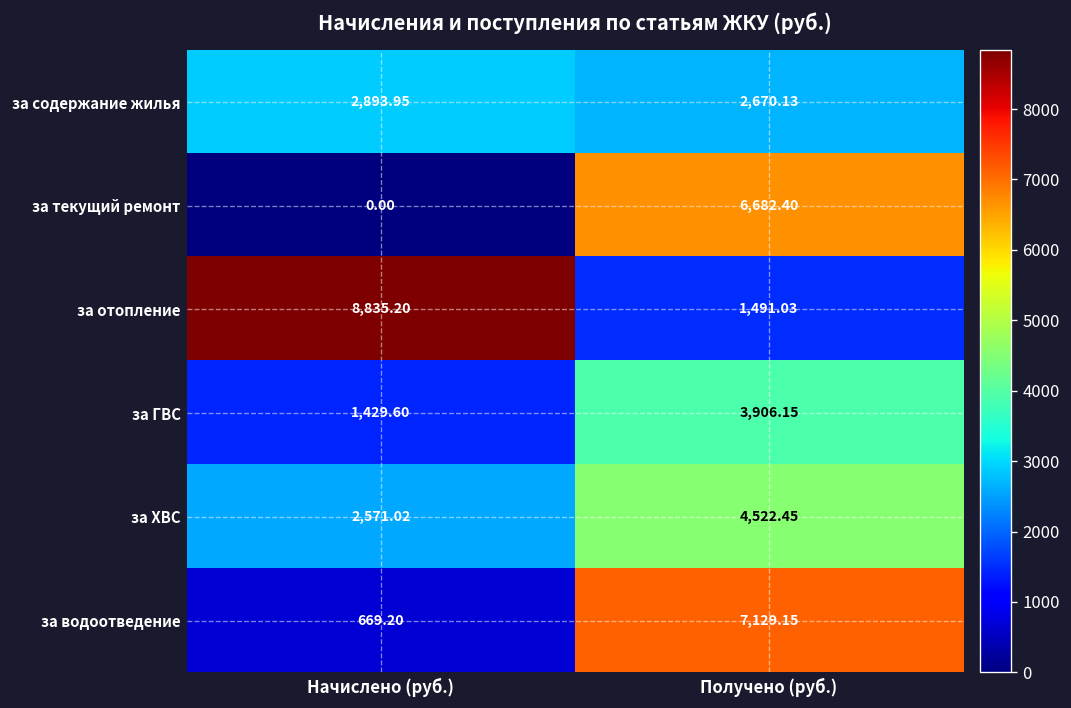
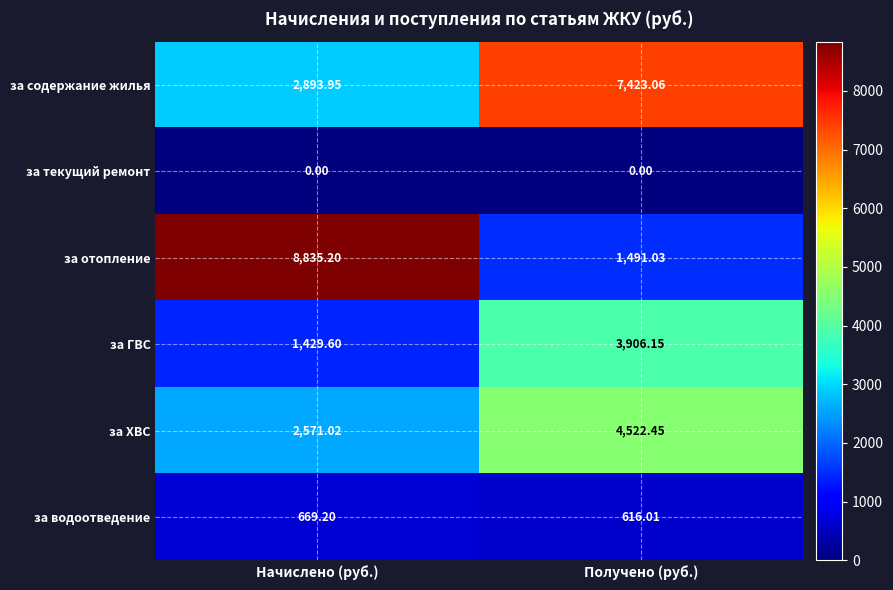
за содержание жилья, Получено (руб.): 2,670.13 -> 7,423.06
за текущий ремонт, Получено (руб.): 6,682.40 -> 0.00
за водоотведение, Получено (руб.): 7,129.15 -> 616.01
